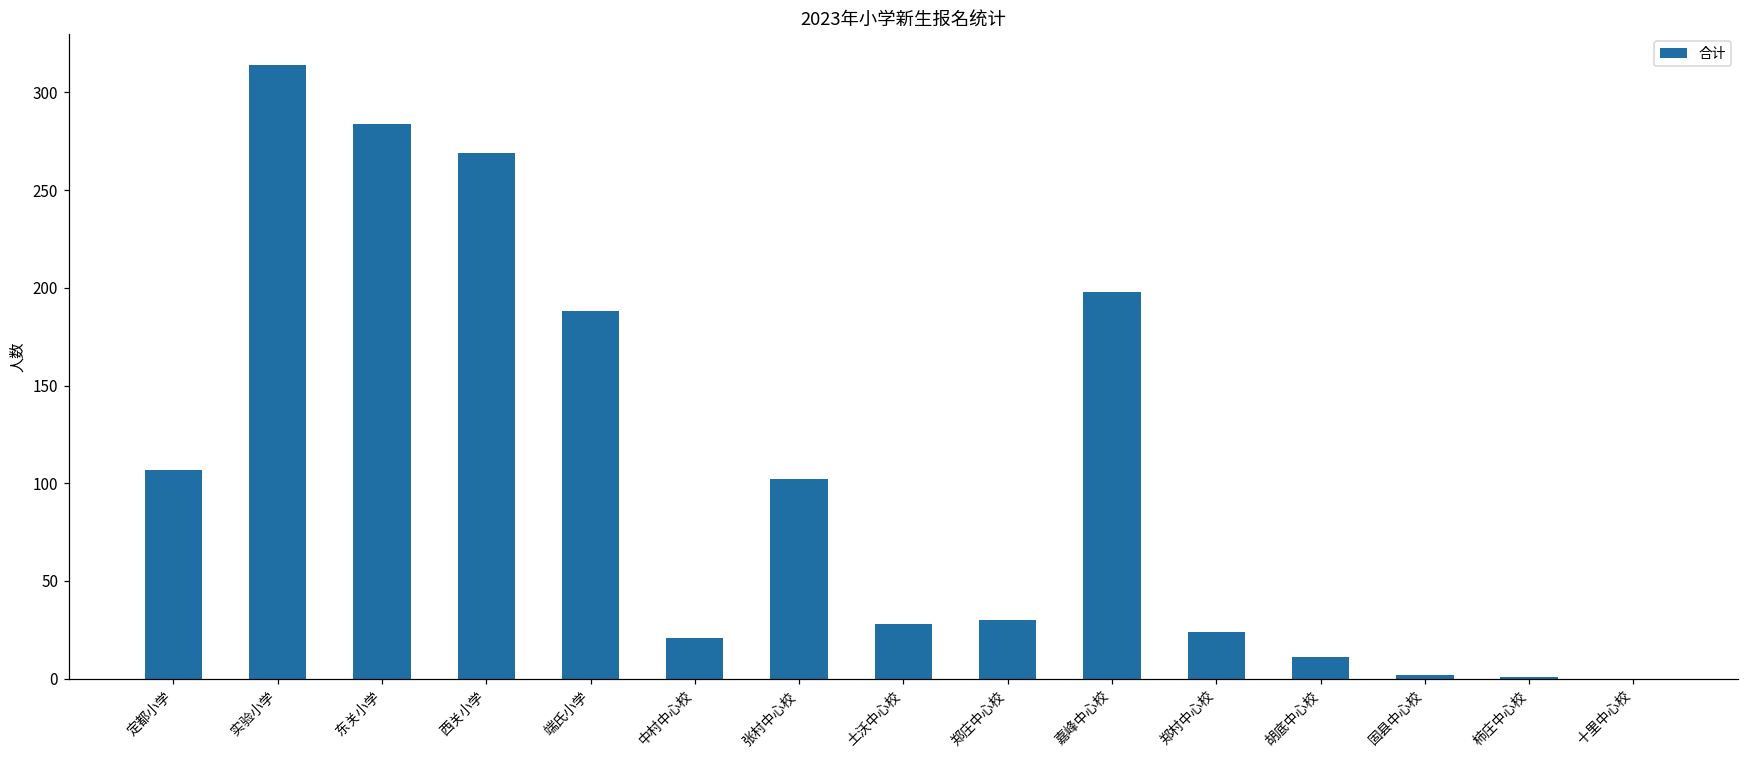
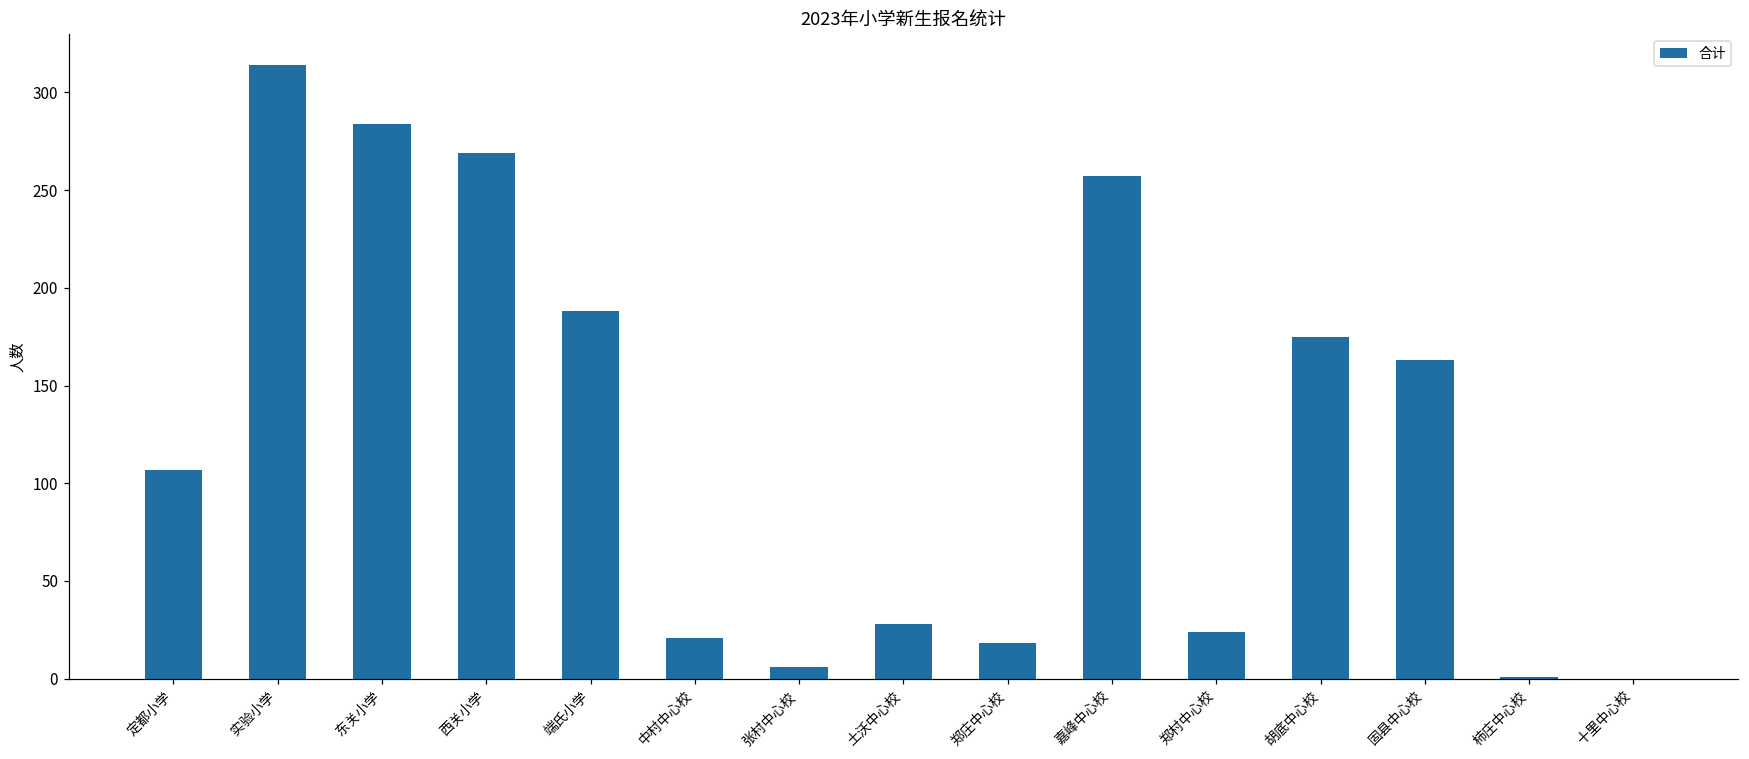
张村中心校: 102 -> 6
郑庄中心校: 30 -> 18
嘉峰中心校: 198 -> 257
胡底中心校: 11 -> 175
固县中心校: 2 -> 163
